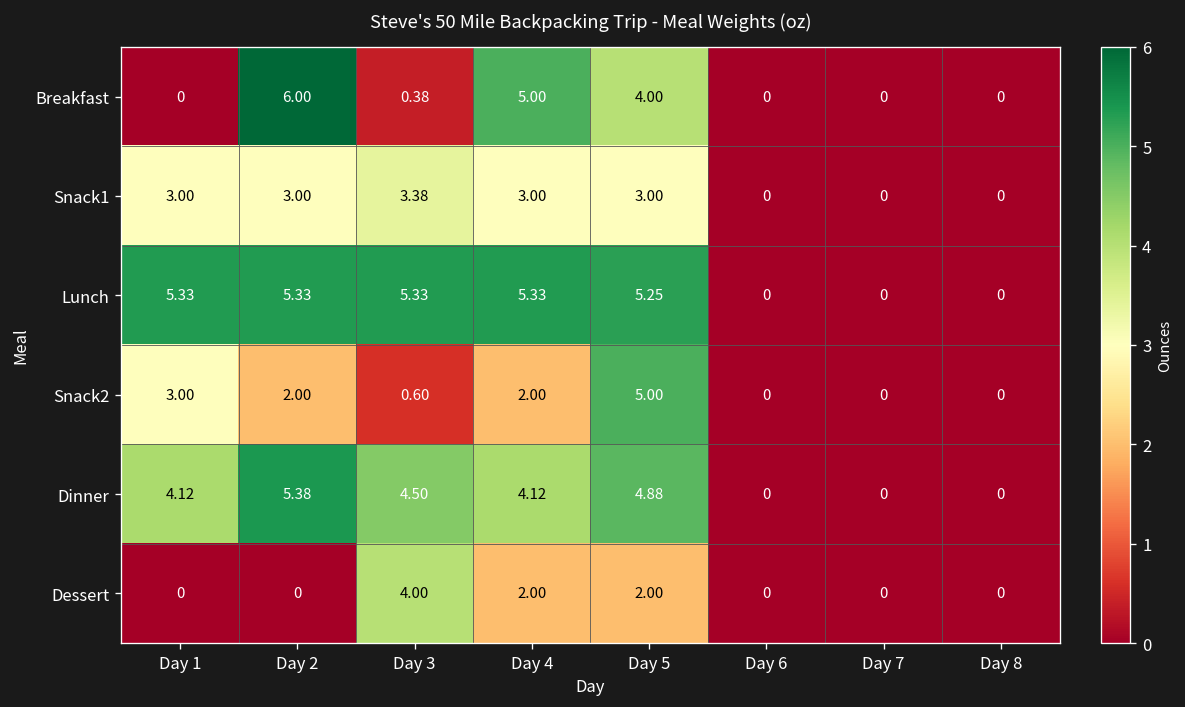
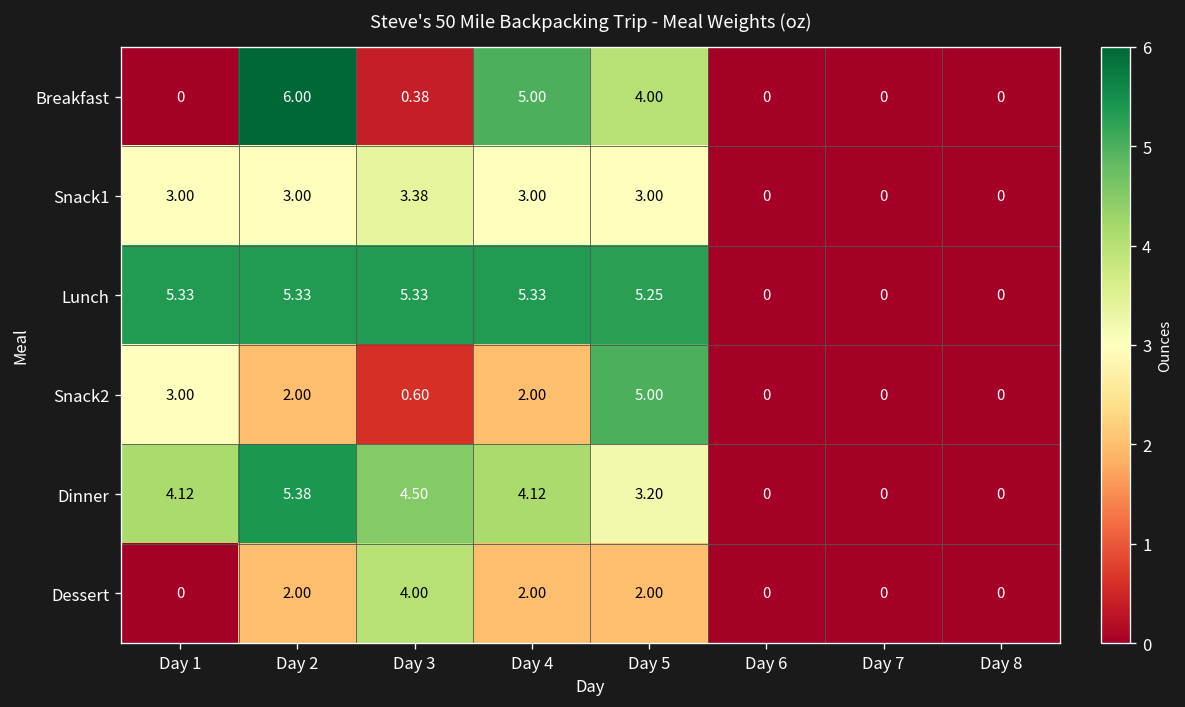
Dinner, Day 5: 4.88 -> 3.20
Dessert, Day 2: 0 -> 2.00
